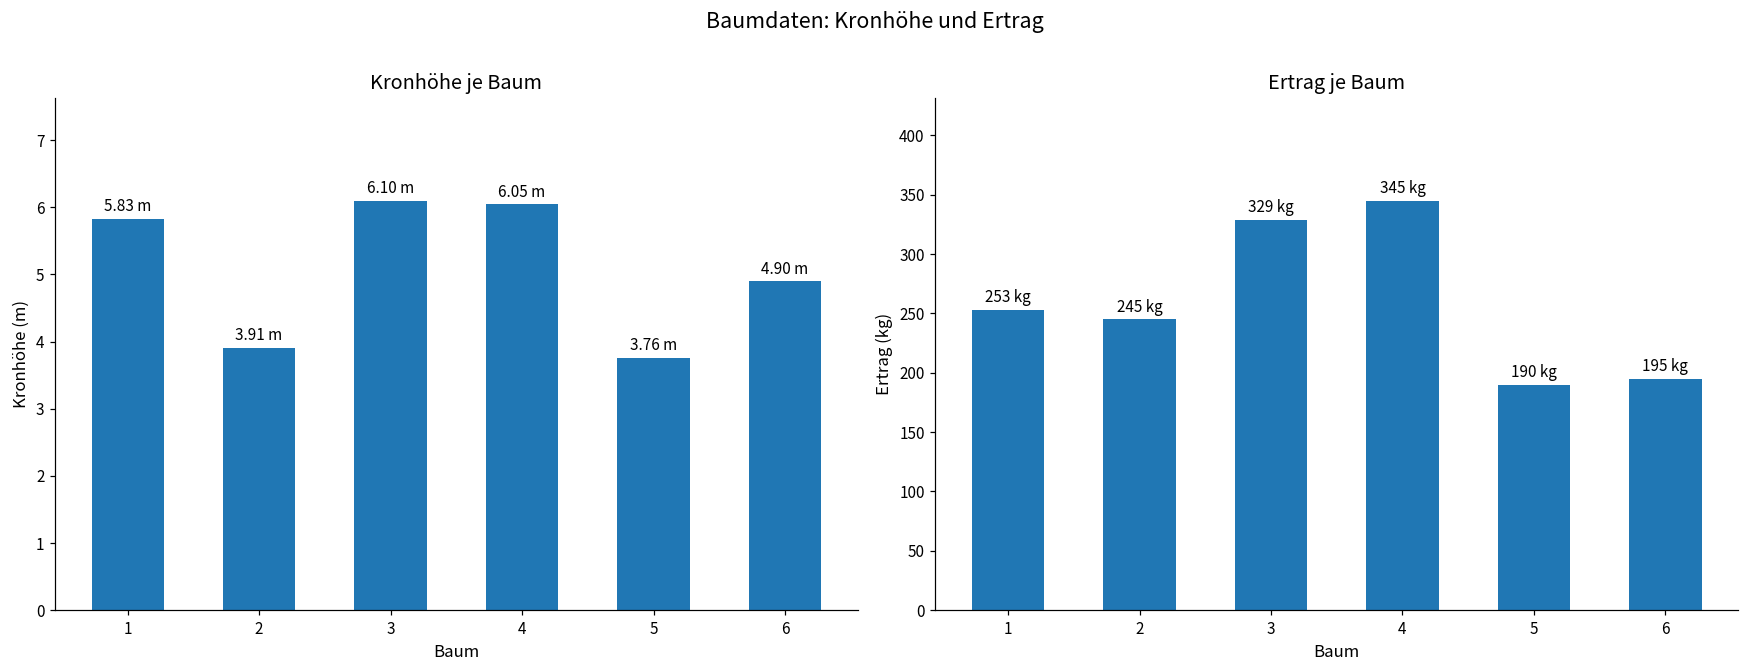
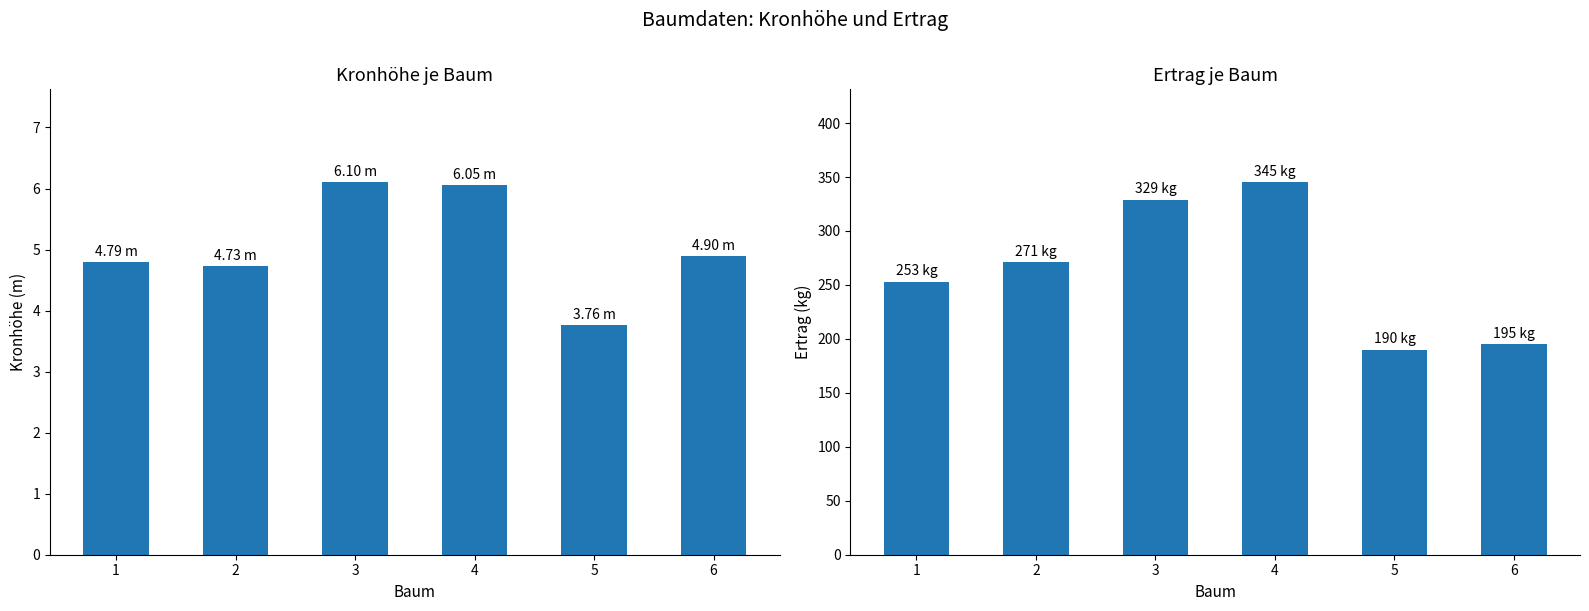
Kronhöhe je Baum, 1: 5.83 -> 4.79
Kronhöhe je Baum, 2: 3.91 -> 4.73
Ertrag je Baum, 2: 245 -> 271
